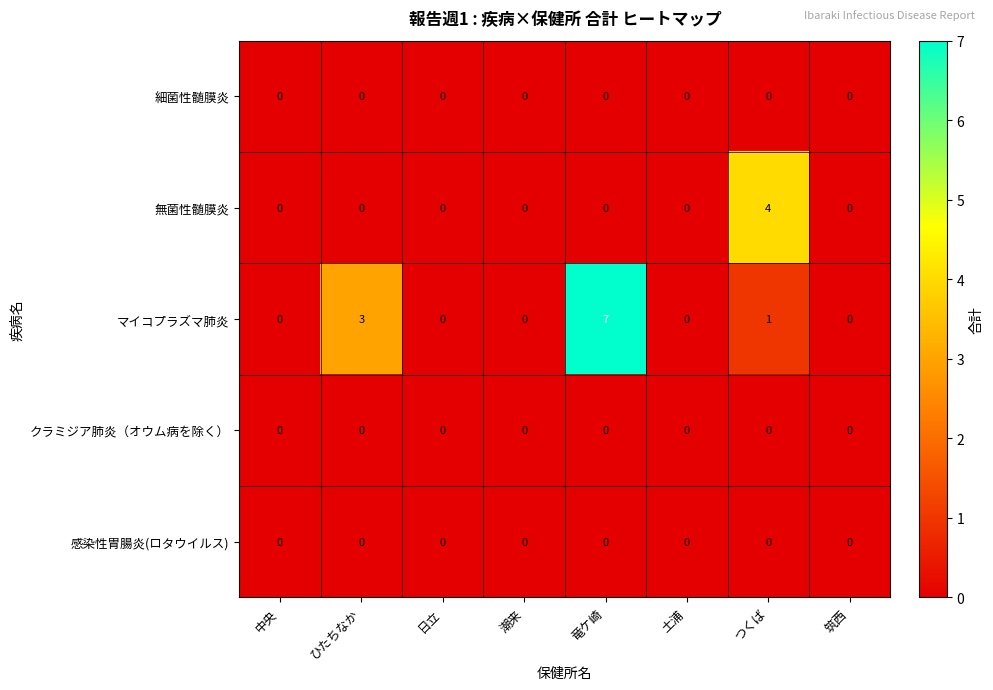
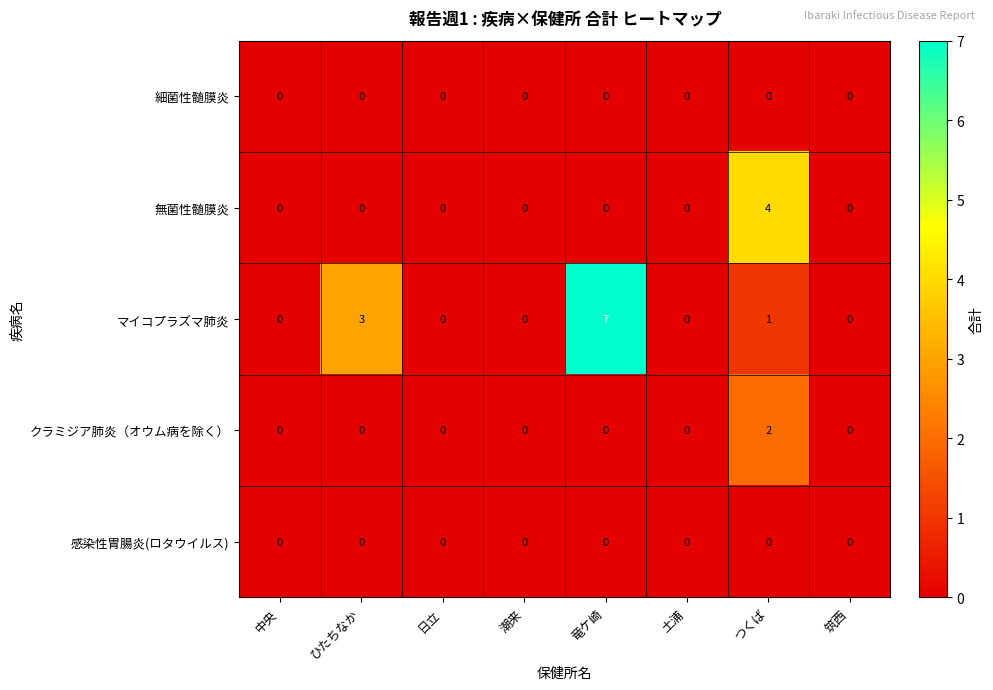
クラミジア肺炎（オウム病を除く）, つくば: 0 -> 2
